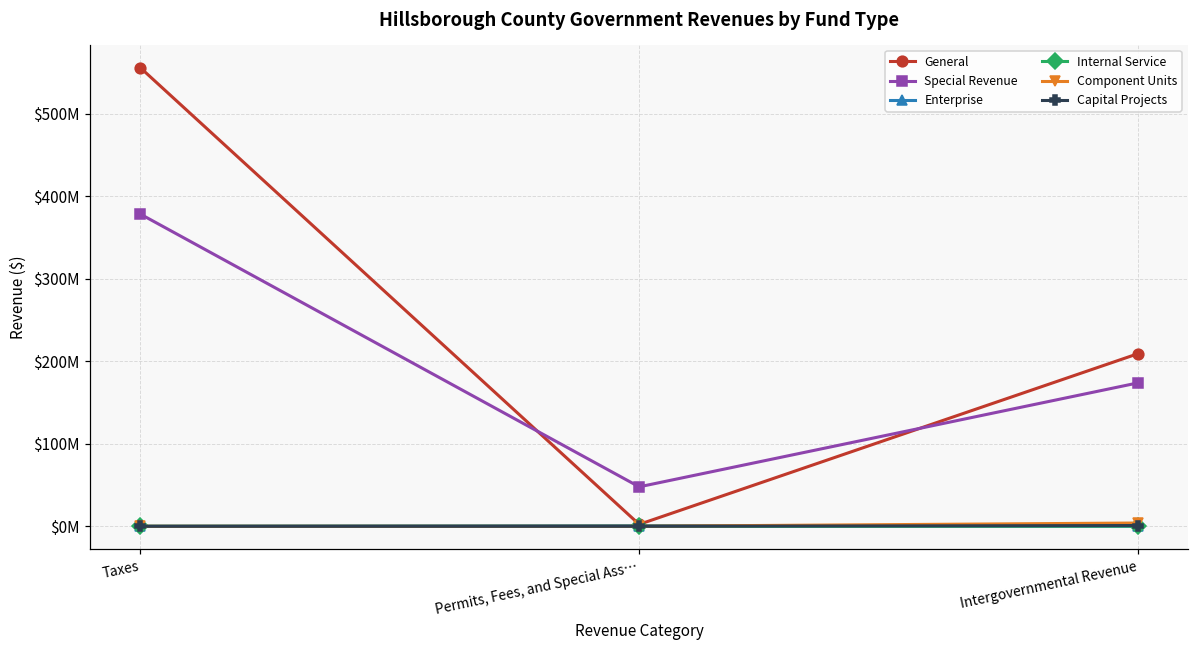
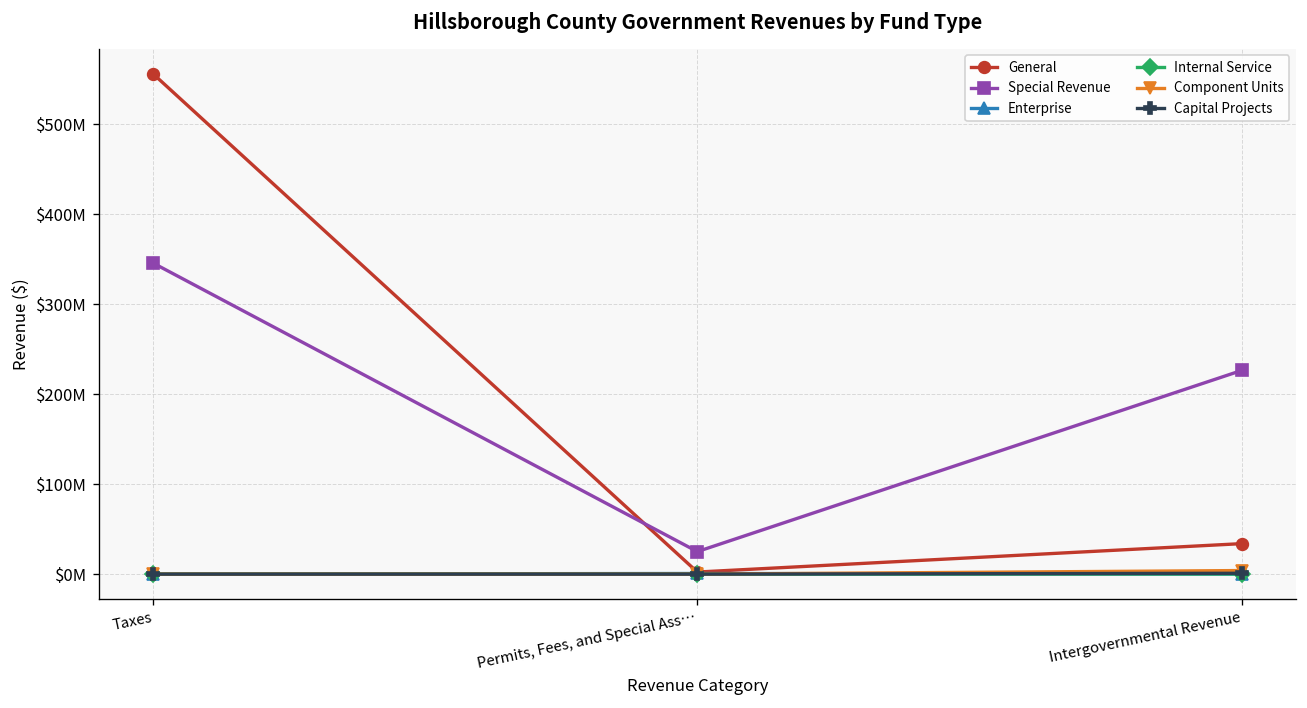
Special Revenue, Taxes: $380000000 -> $350000000
Special Revenue, Permits, Fees, and Special Ass…: $50000000 -> $30000000
General, Intergovernmental Revenue: $210000000 -> $30000000
Special Revenue, Intergovernmental Revenue: $170000000 -> $230000000
